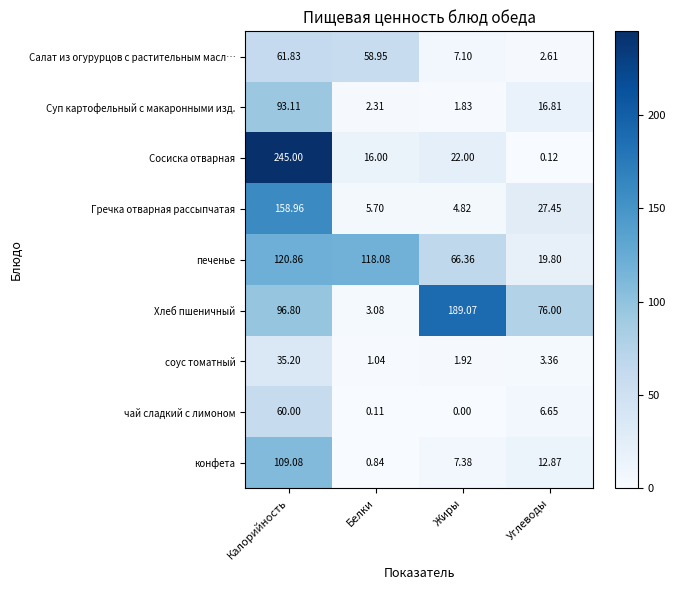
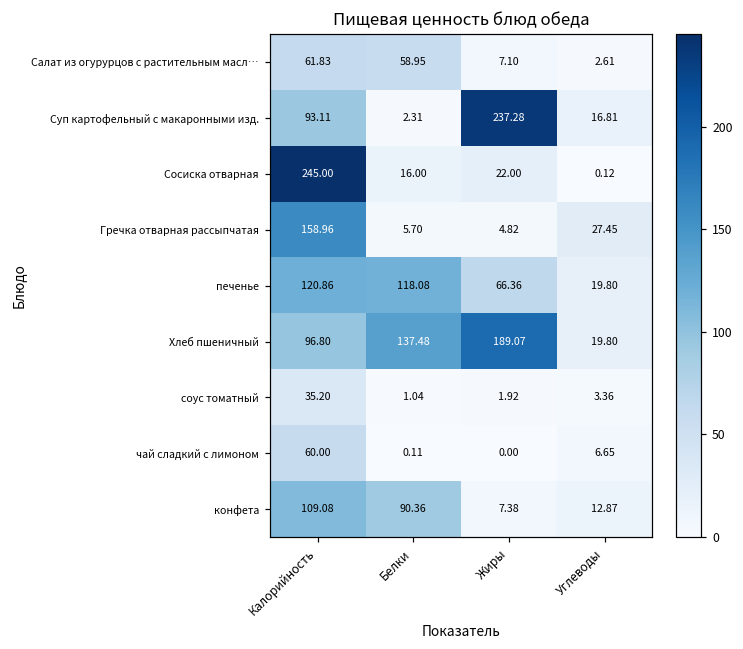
Суп картофельный с макаронными изд., Жиры: 1.83 -> 237.28
Хлеб пшеничный, Белки: 3.08 -> 137.48
Хлеб пшеничный, Углеводы: 76.00 -> 19.80
конфета, Белки: 0.84 -> 90.36
